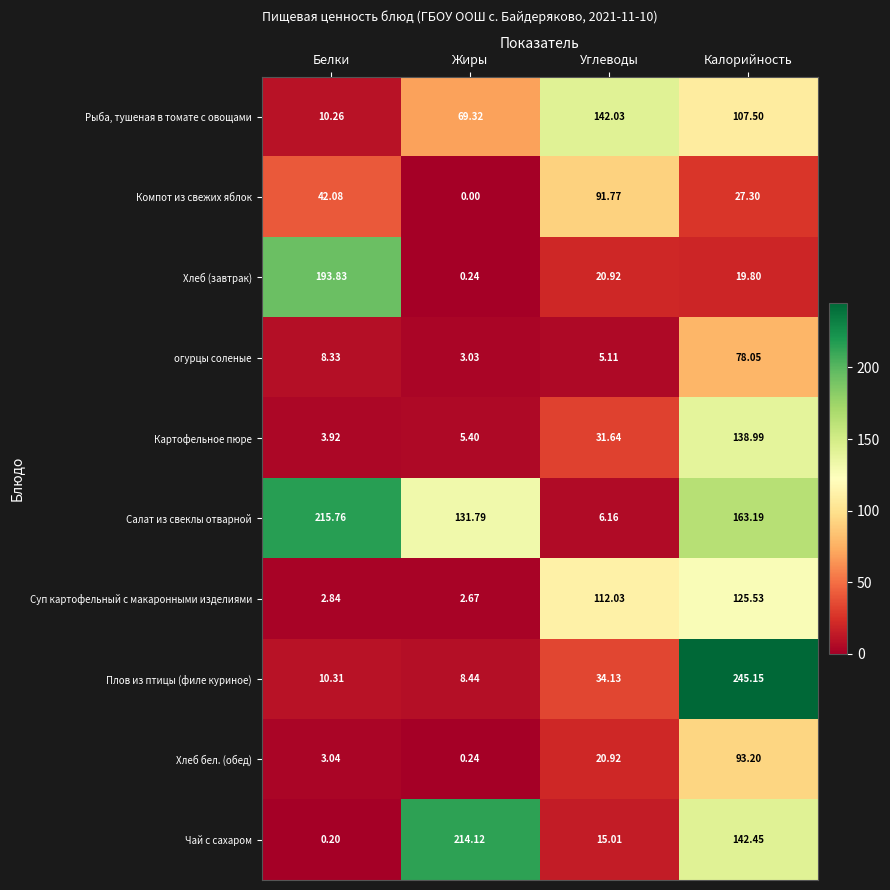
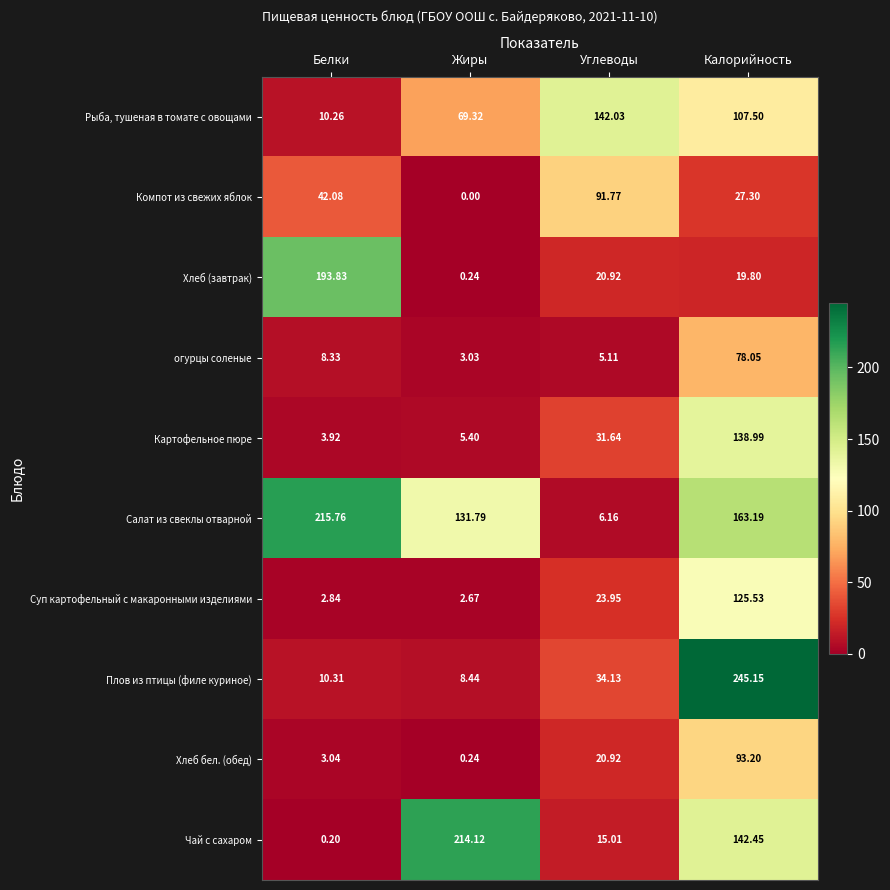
Суп картофельный с макаронными изделиями, Углеводы: 112.03 -> 23.95
